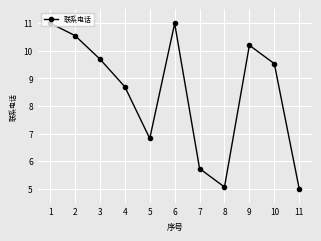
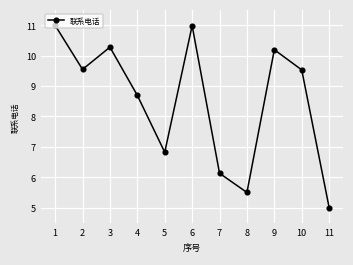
2: 10.5 -> 9.5
3: 9.7 -> 10.3
7: 5.7 -> 6.1
8: 5.1 -> 5.5
